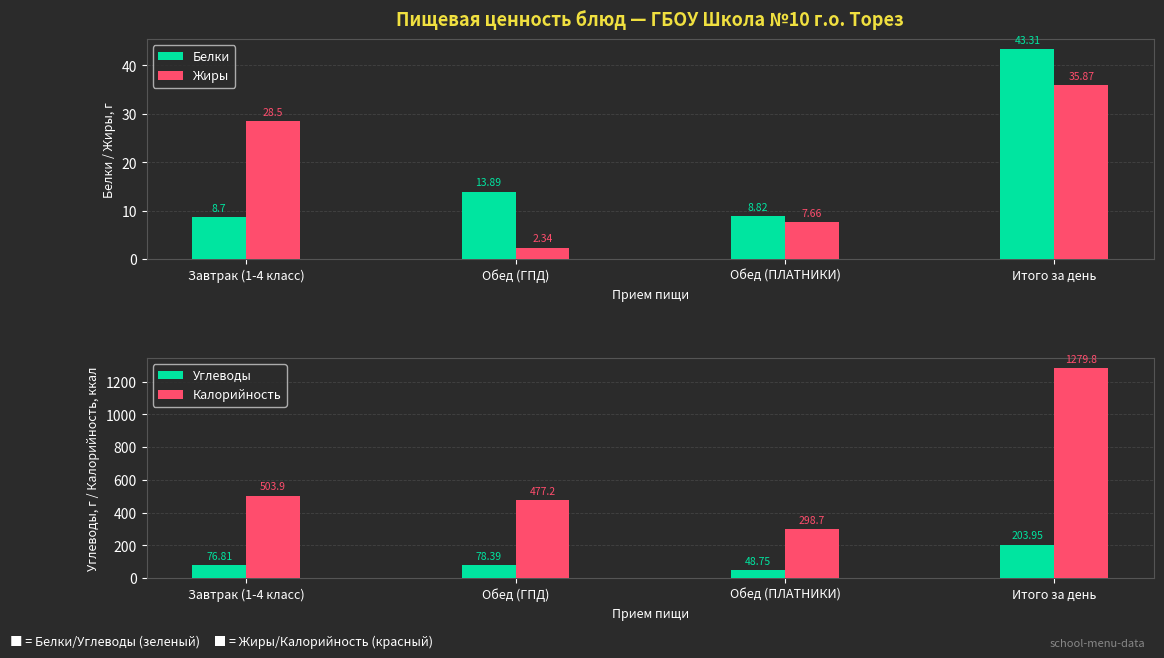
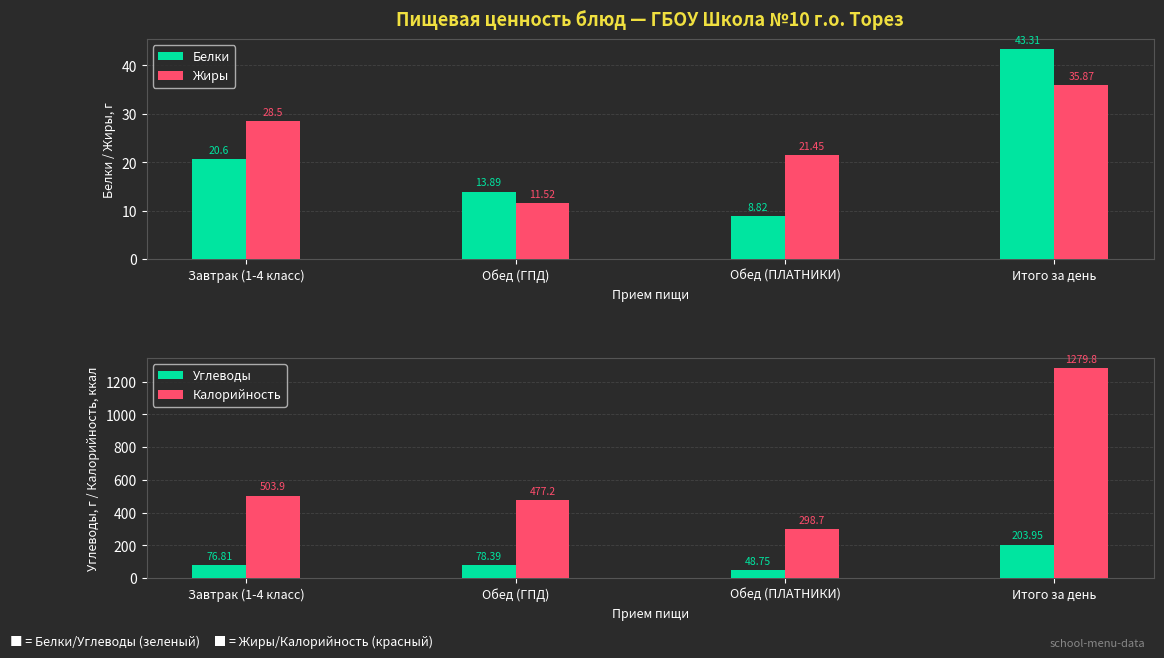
Пищевая ценность блюд — ГБОУ Школа №10 г.о. Торез, Белки, Завтрак (1-4 класс): 8.7 -> 20.6
Пищевая ценность блюд — ГБОУ Школа №10 г.о. Торез, Жиры, Обед (ГПД): 2.34 -> 11.52
Пищевая ценность блюд — ГБОУ Школа №10 г.о. Торез, Жиры, Обед (ПЛАТНИКИ): 7.66 -> 21.45
